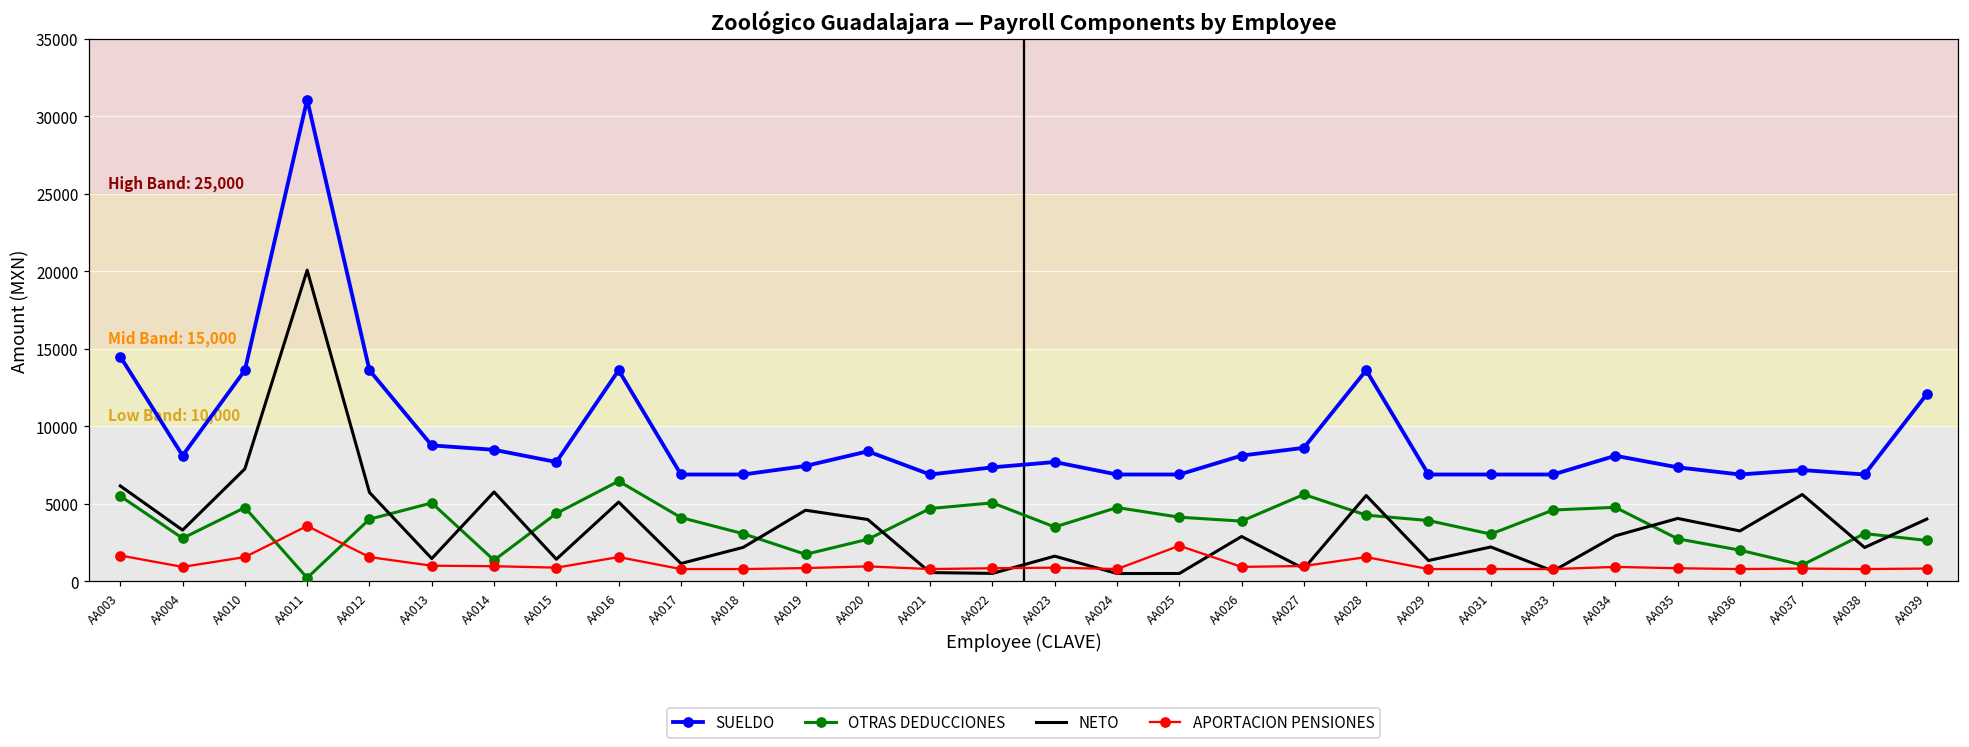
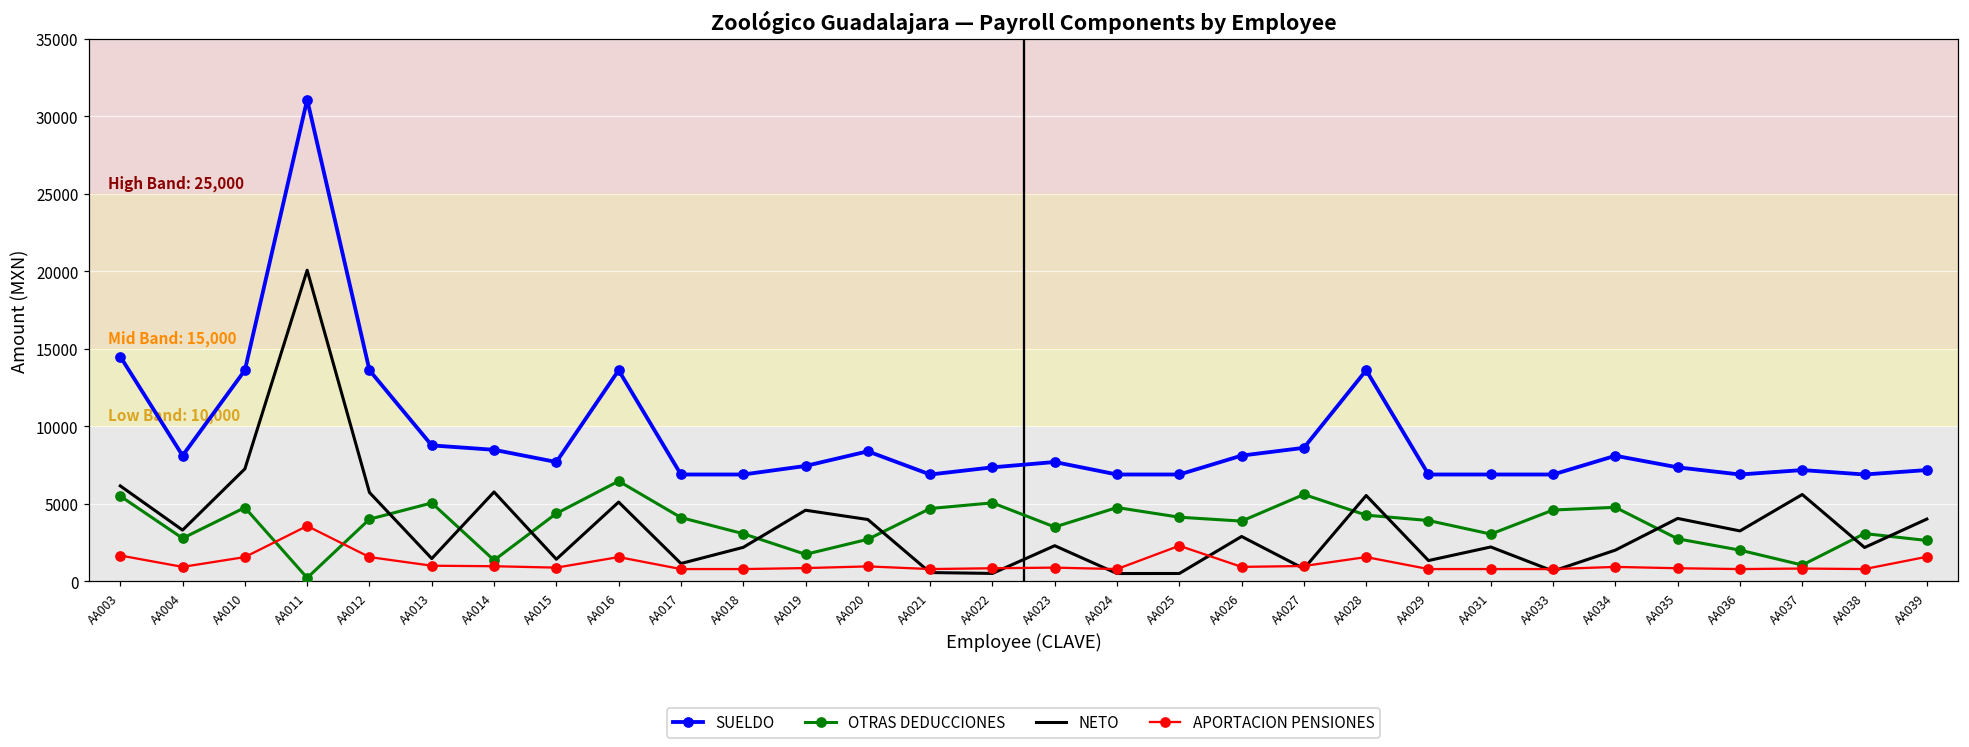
NETO, AA023: 1600 -> 2300
NETO, AA034: 2900 -> 2000
SUELDO, AA039: 12100 -> 7200
APORTACION PENSIONES, AA039: 800 -> 1600
